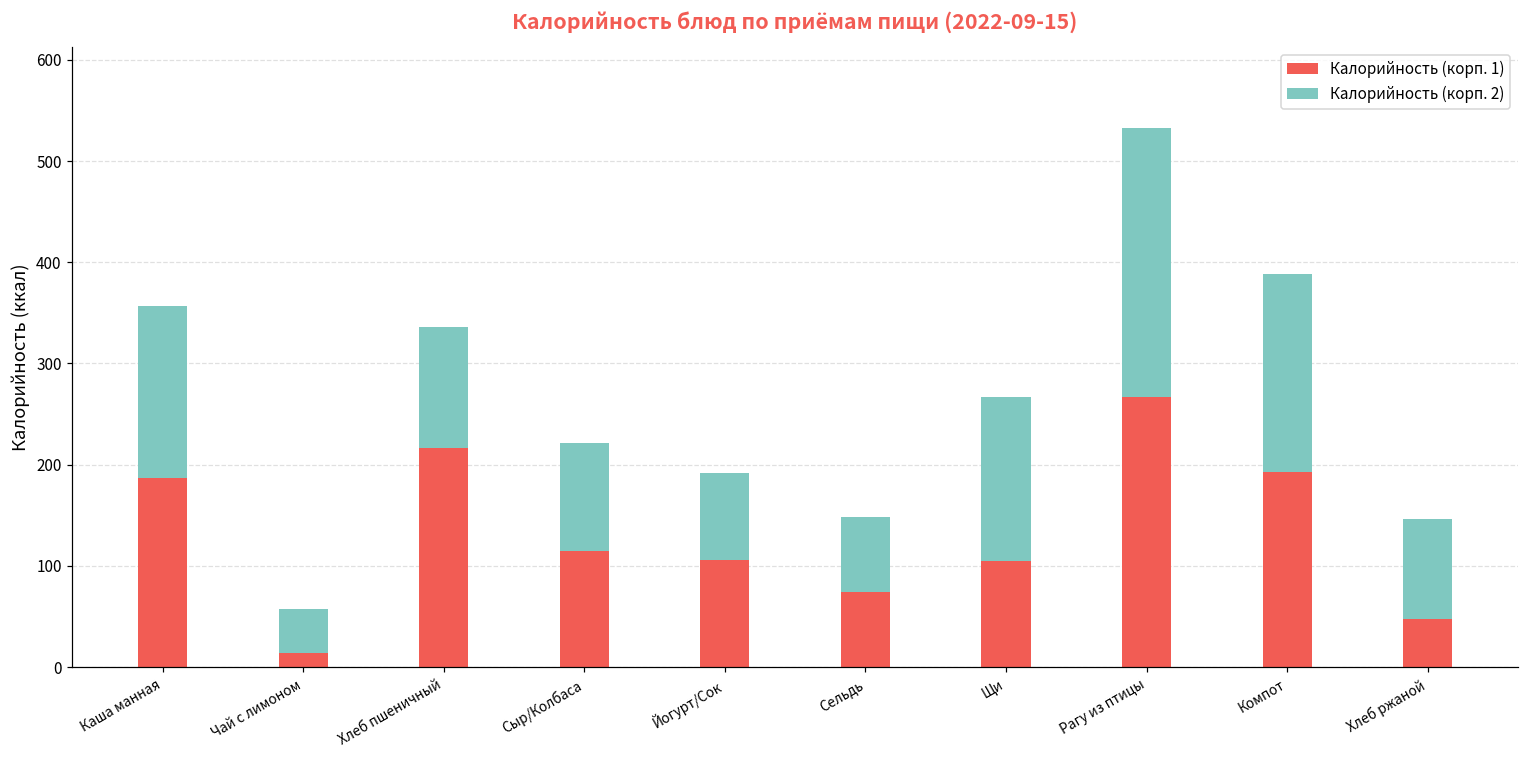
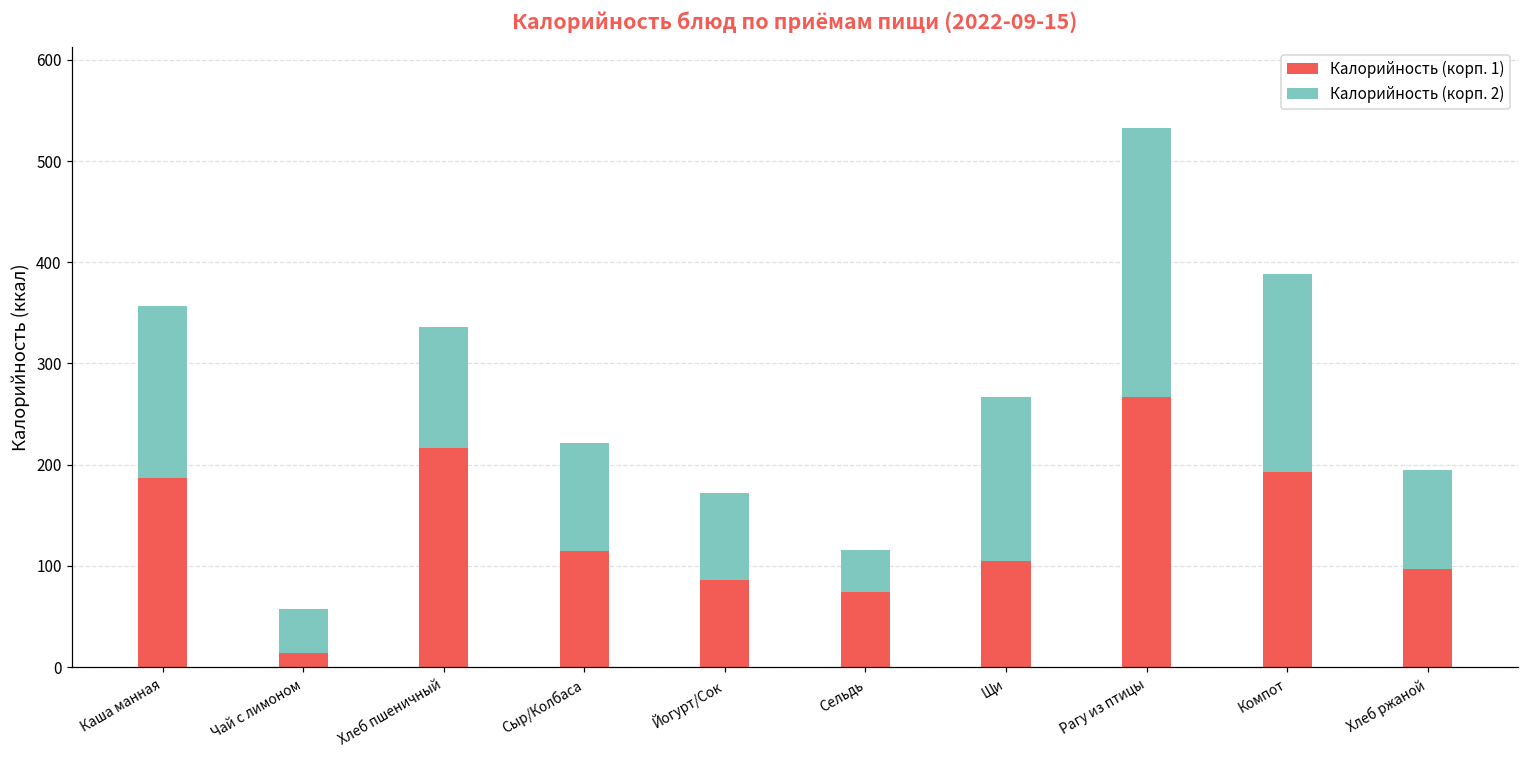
Калорийность (корп. 1), Йогурт/Сок: 110 -> 90
Калорийность (корп. 2), Сельдь: 70 -> 40
Калорийность (корп. 1), Хлеб ржаной: 50 -> 100
